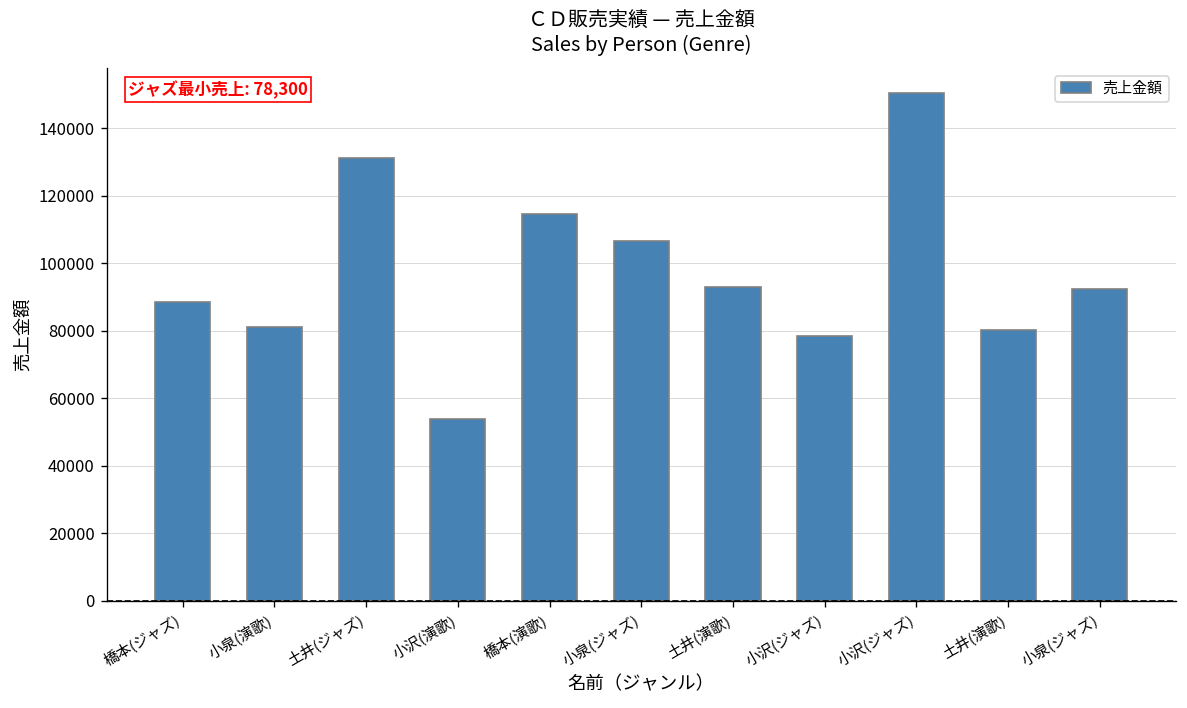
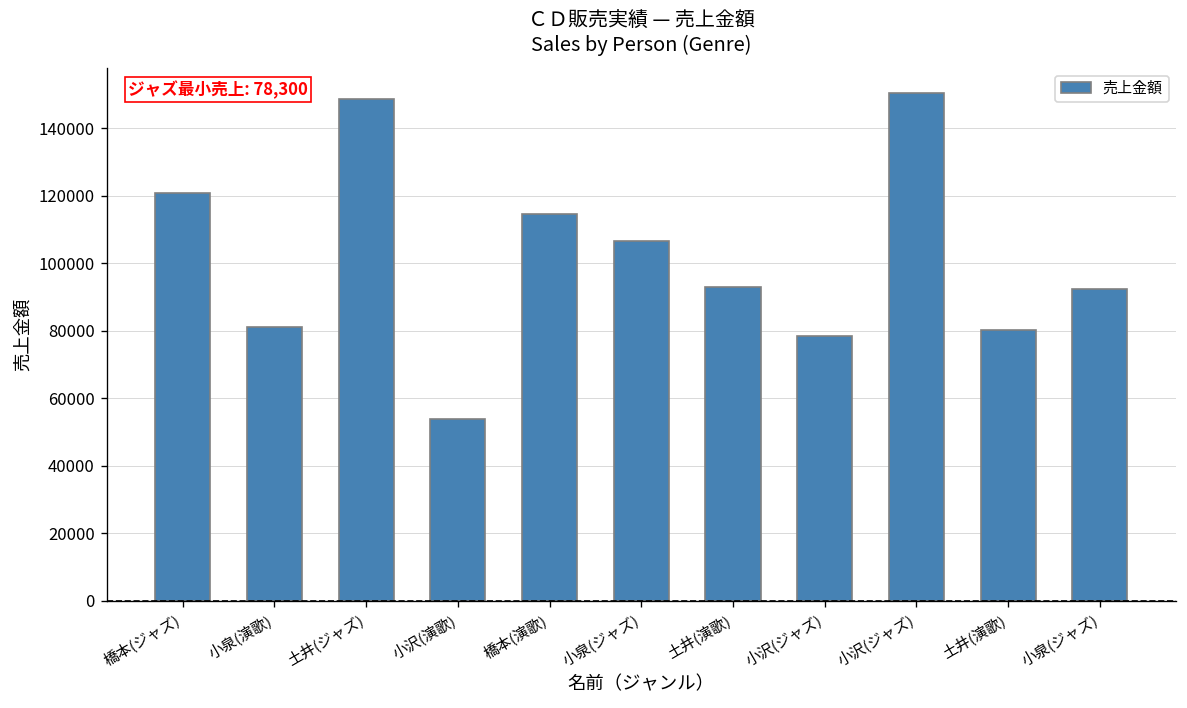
橋本(ジャズ): 88000 -> 121000
土井(ジャズ): 131000 -> 149000
